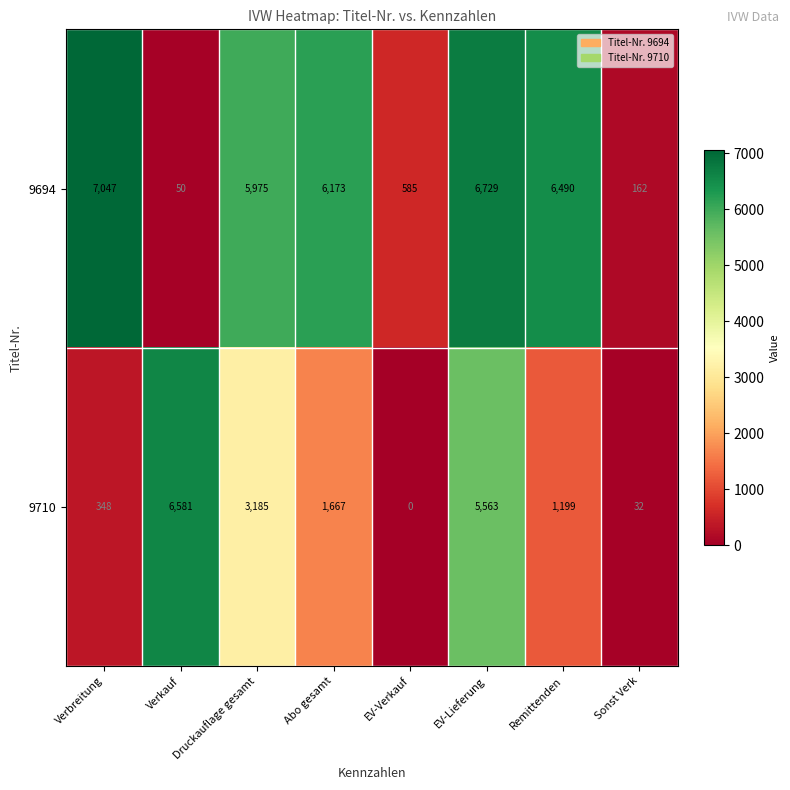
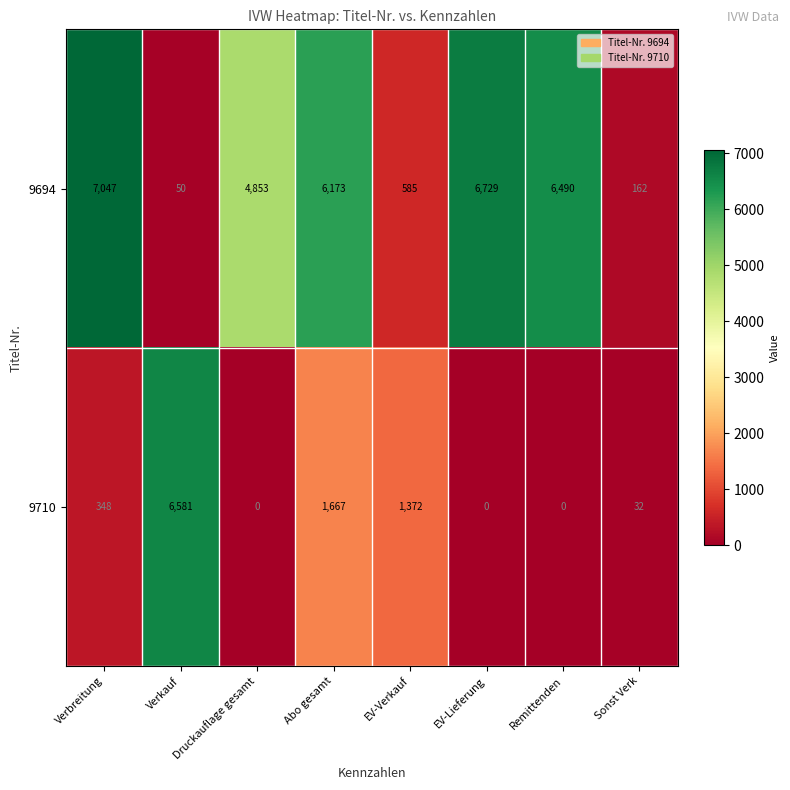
9694, Druckauflage gesamt: 5,975 -> 4,853
9710, Druckauflage gesamt: 3,185 -> 0
9710, EV-Verkauf: 0 -> 1,372
9710, EV-Lieferung: 5,563 -> 0
9710, Remittenden: 1,199 -> 0
